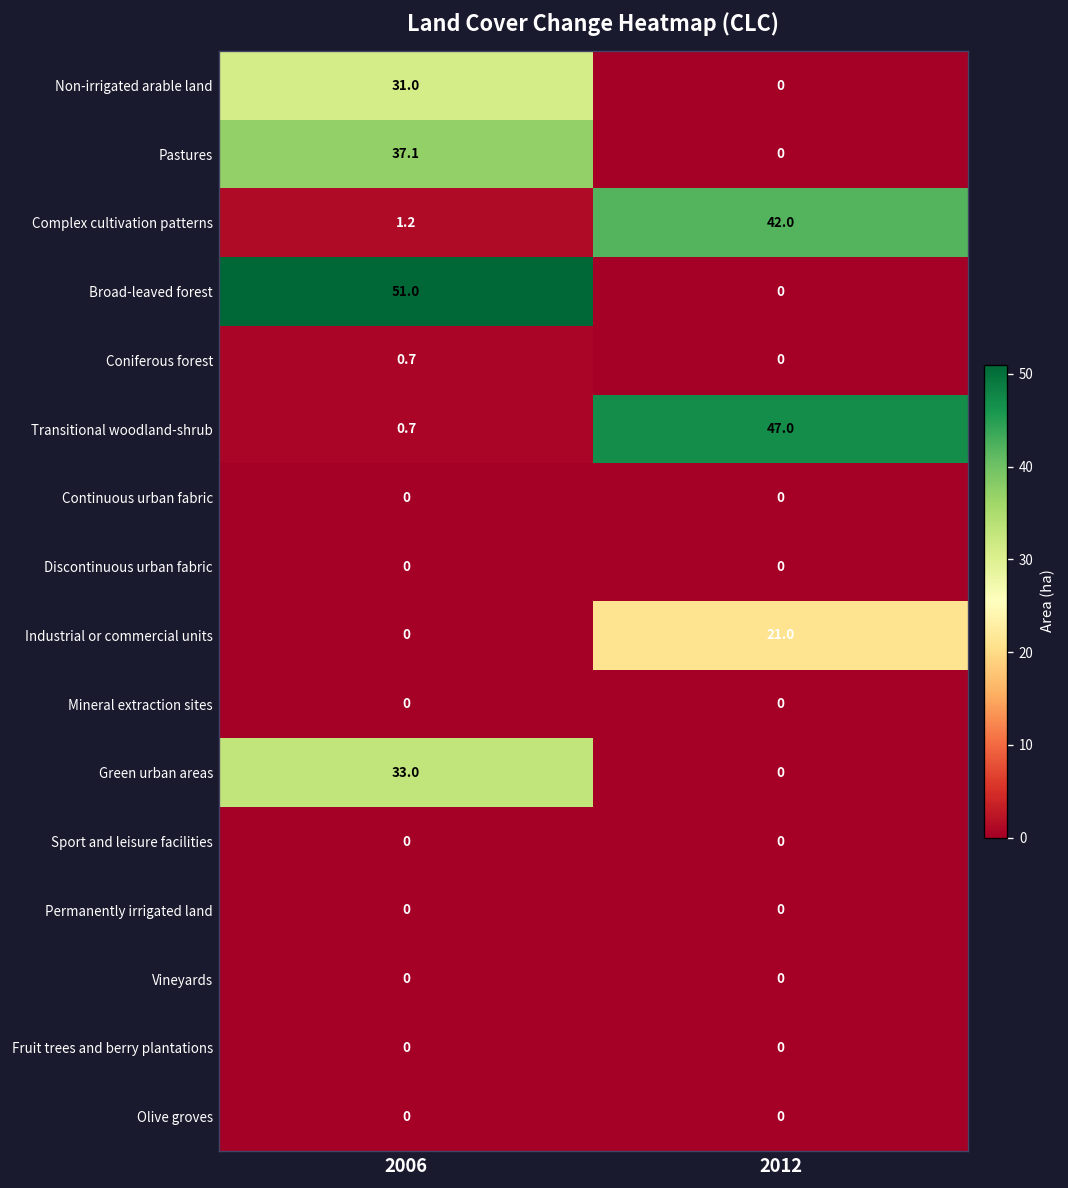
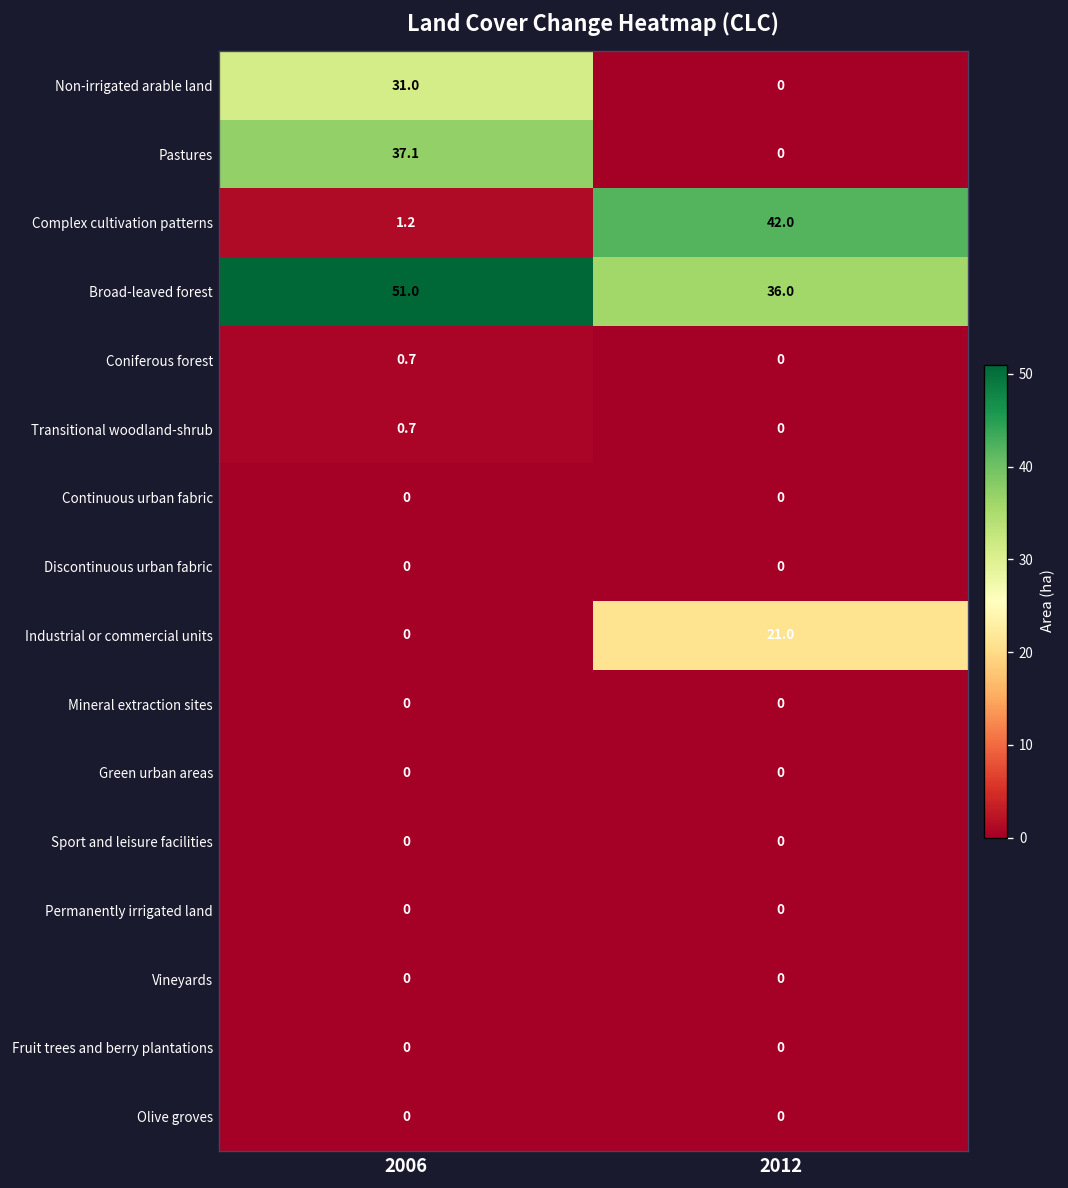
Broad-leaved forest, 2012: 0 -> 36.0
Transitional woodland-shrub, 2012: 47.0 -> 0
Green urban areas, 2006: 33.0 -> 0
